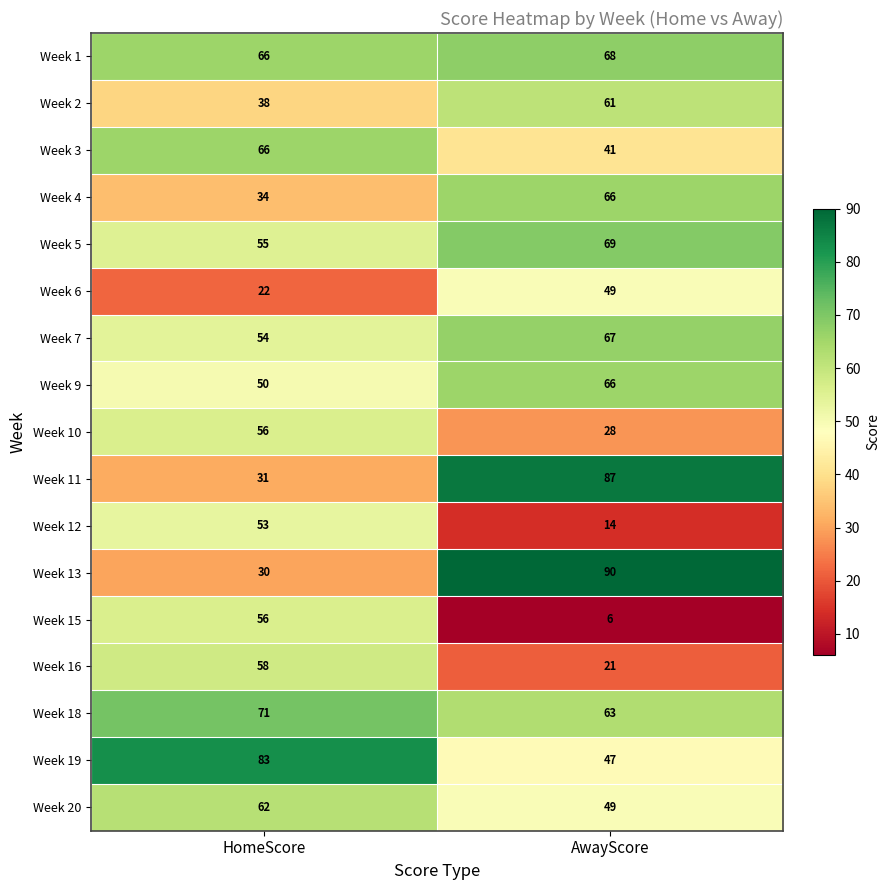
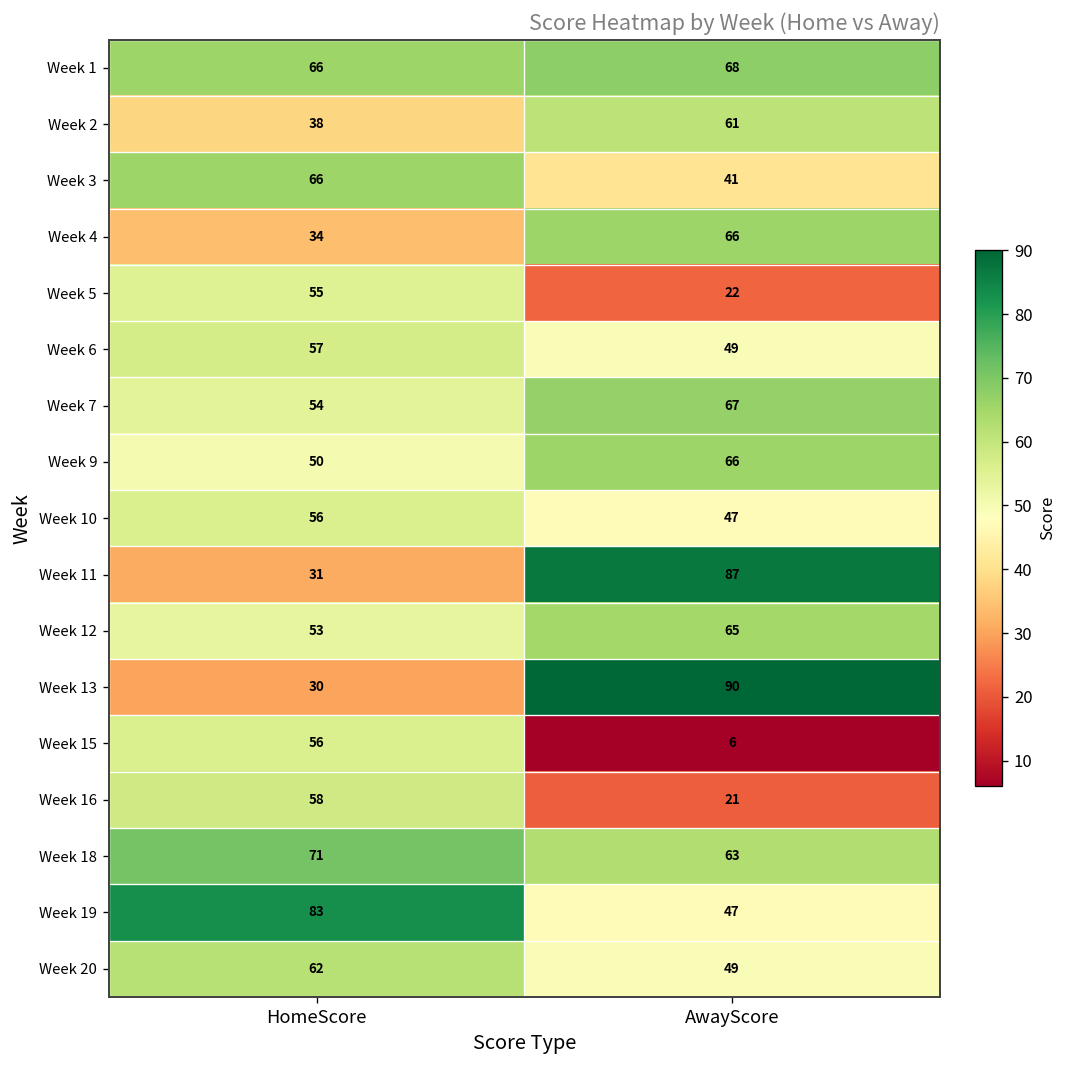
Week 5, AwayScore: 69 -> 22
Week 6, HomeScore: 22 -> 57
Week 10, AwayScore: 28 -> 47
Week 12, AwayScore: 14 -> 65
